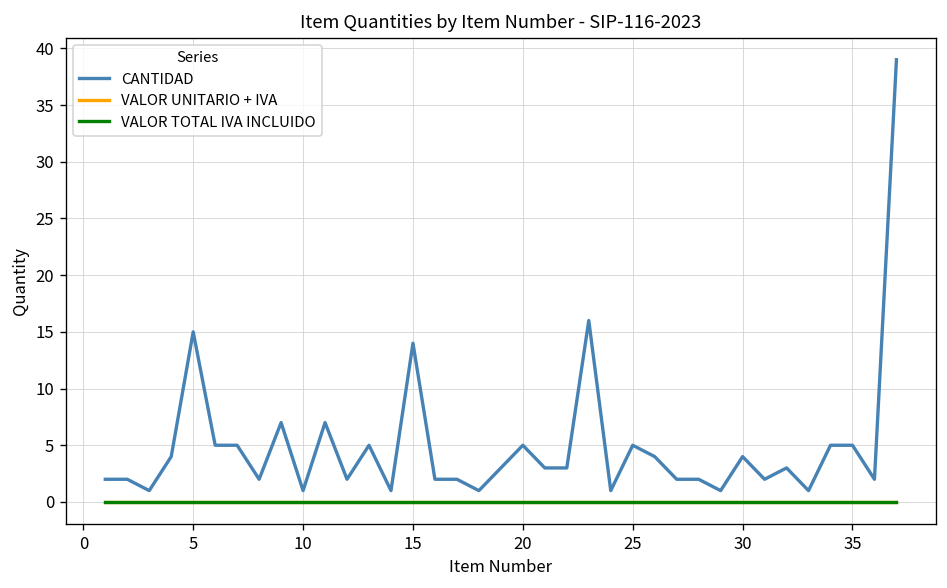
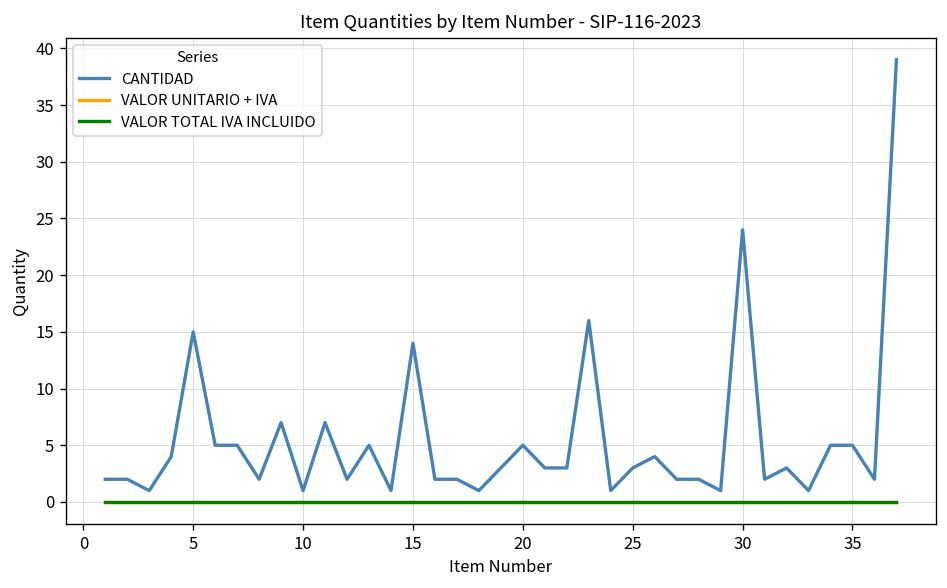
CANTIDAD, 25: 5 -> 3
CANTIDAD, 30: 4 -> 24
